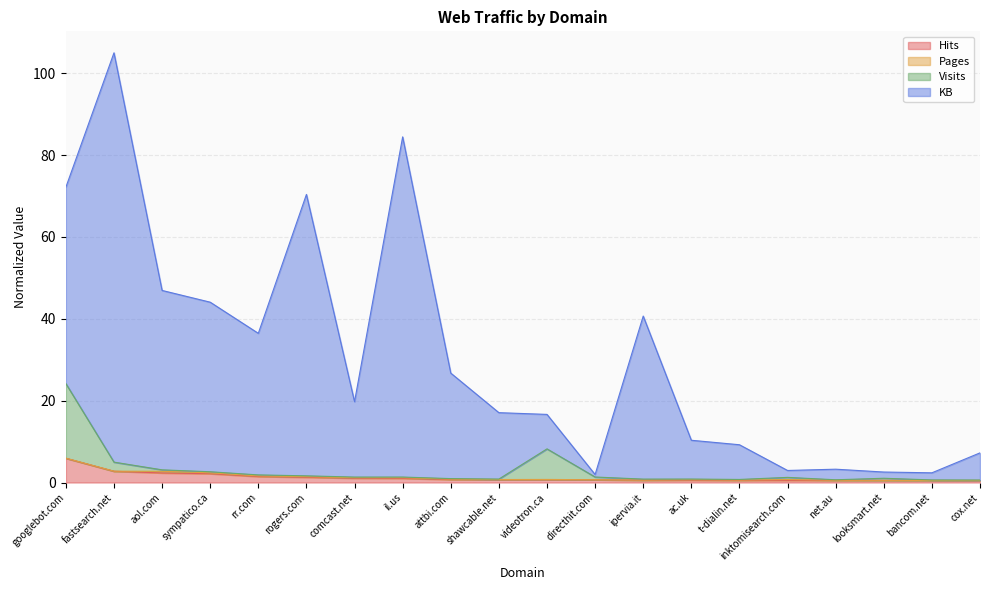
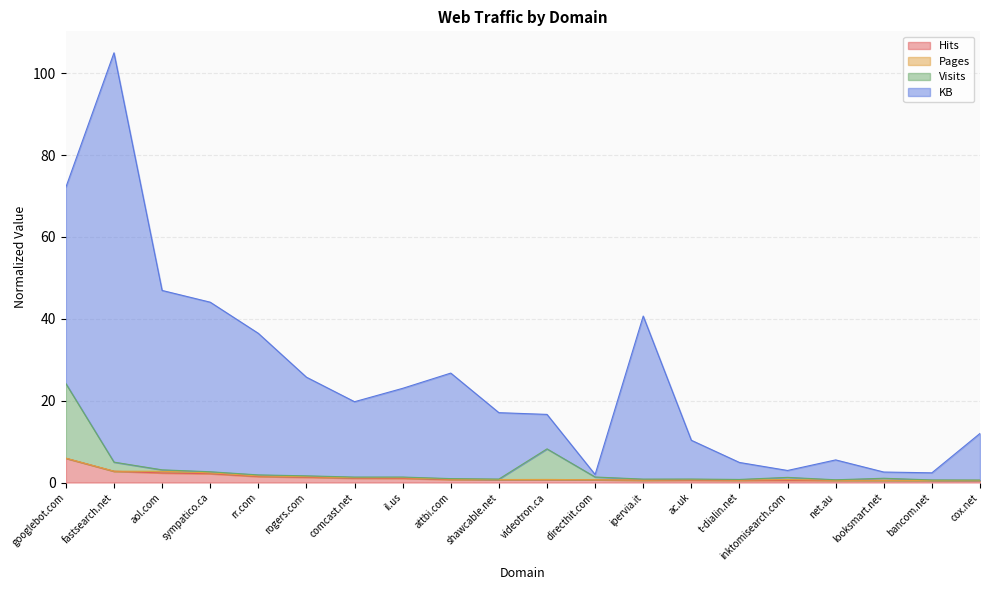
KB, rogers.com: 69 -> 24
KB, il.us: 83 -> 22
KB, t-dialin.net: 8 -> 4
KB, net.au: 3 -> 5
KB, cox.net: 7 -> 11
